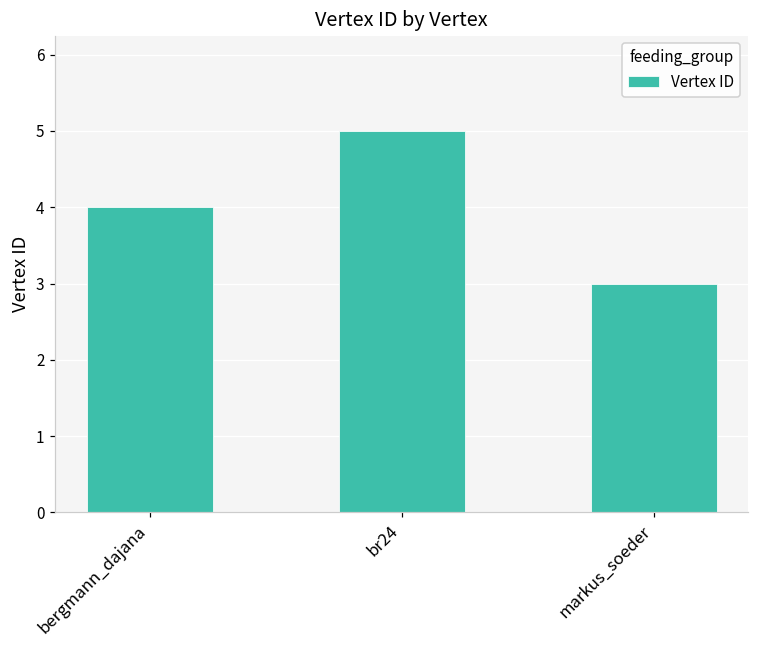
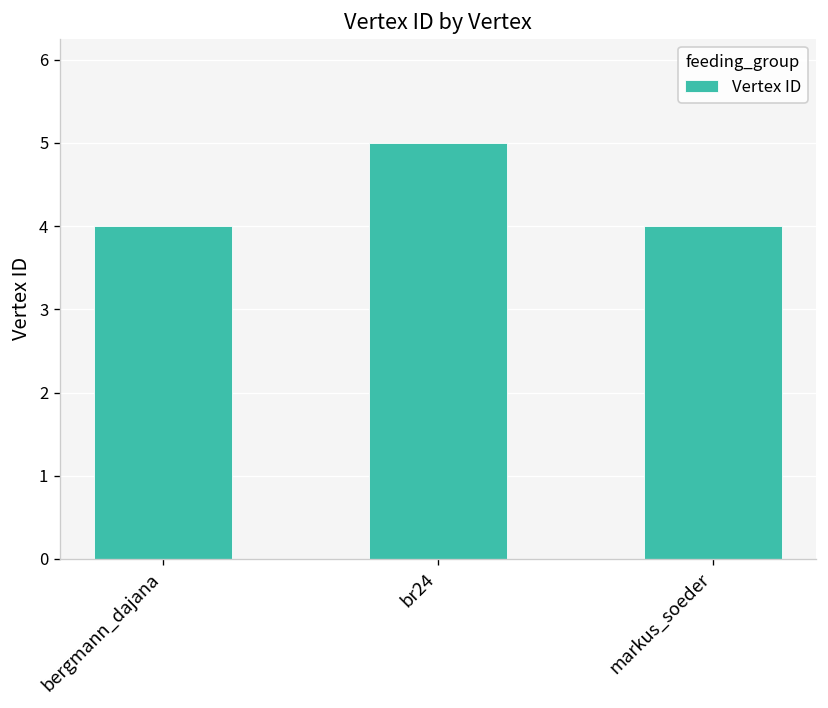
markus_soeder: 3 -> 4
